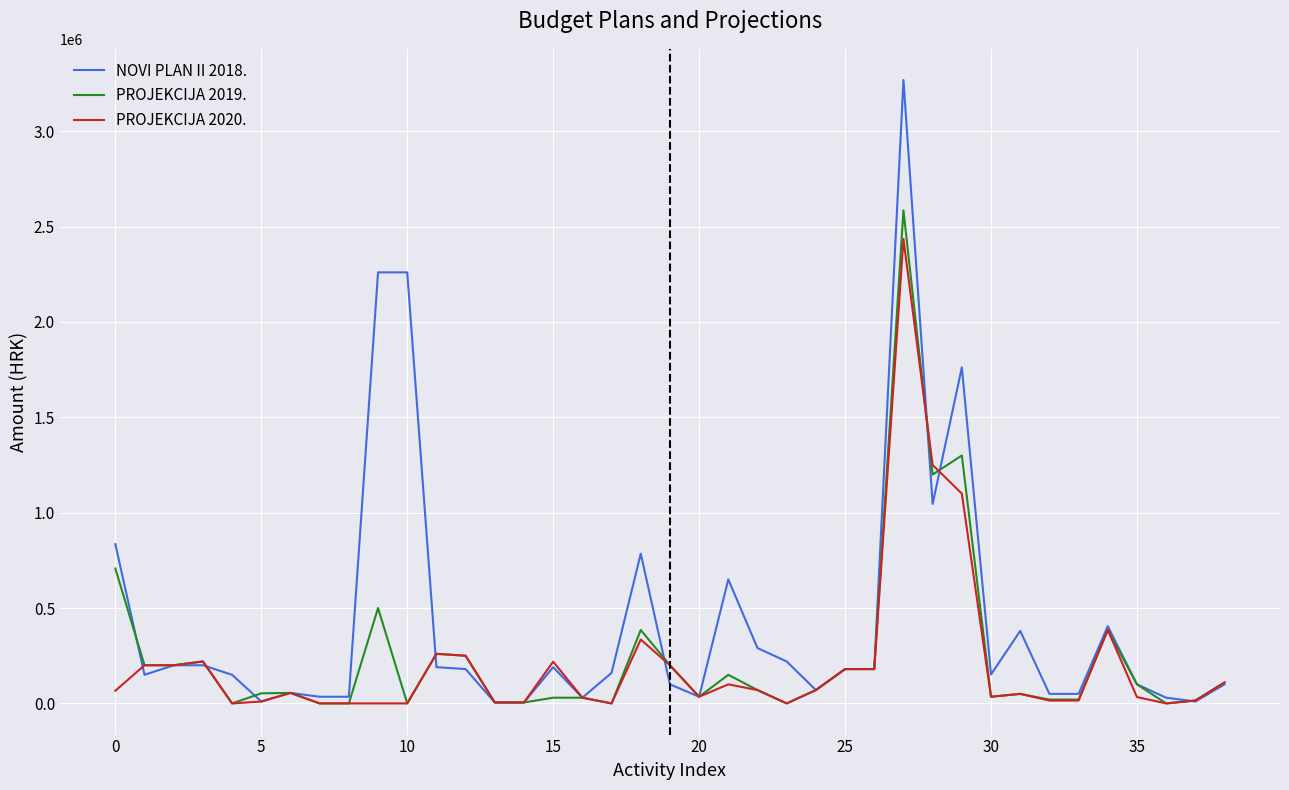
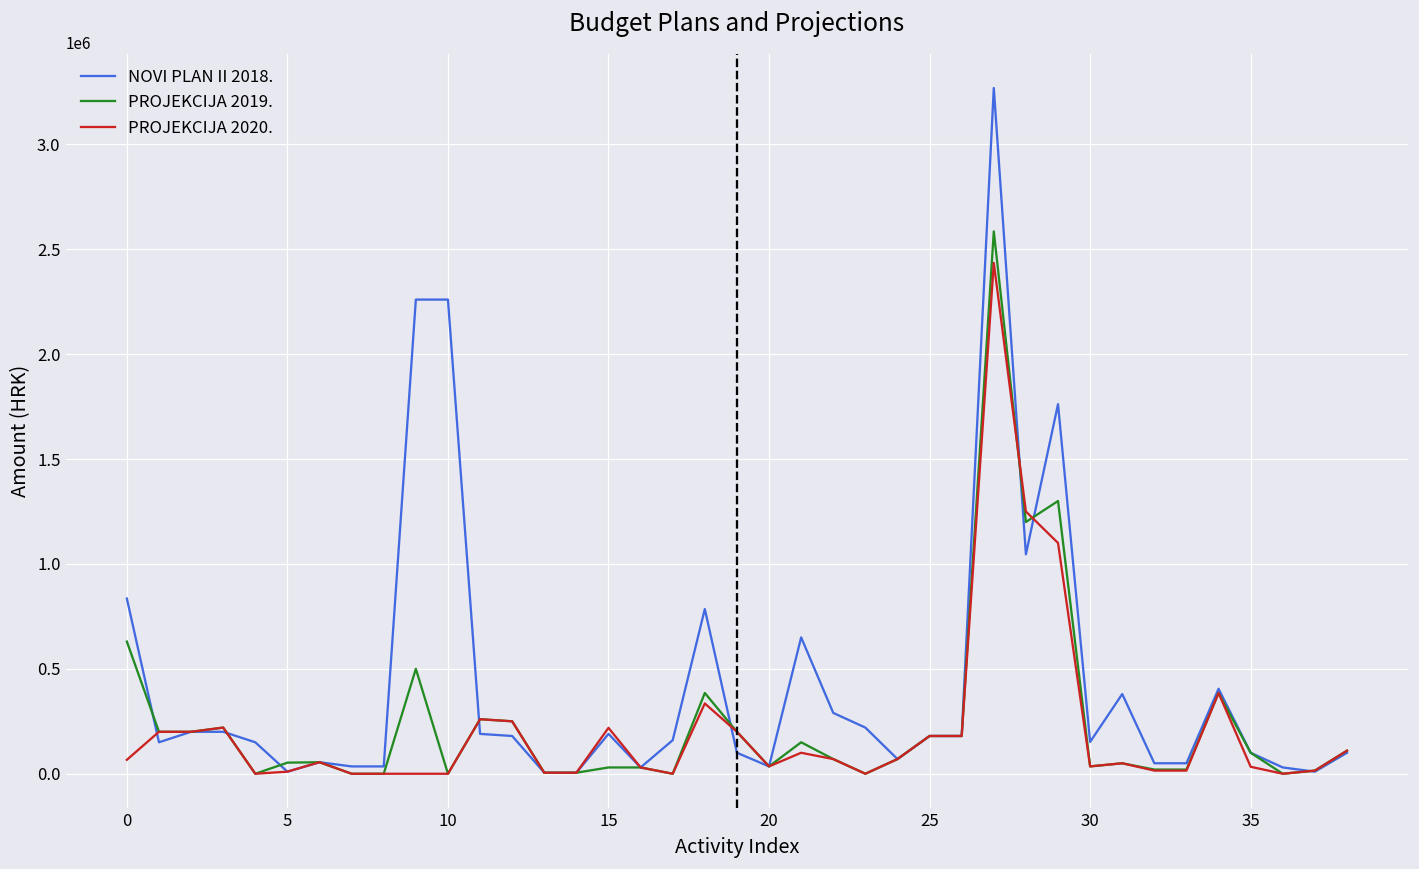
PROJEKCIJA 2019., 0: 710000 -> 630000
